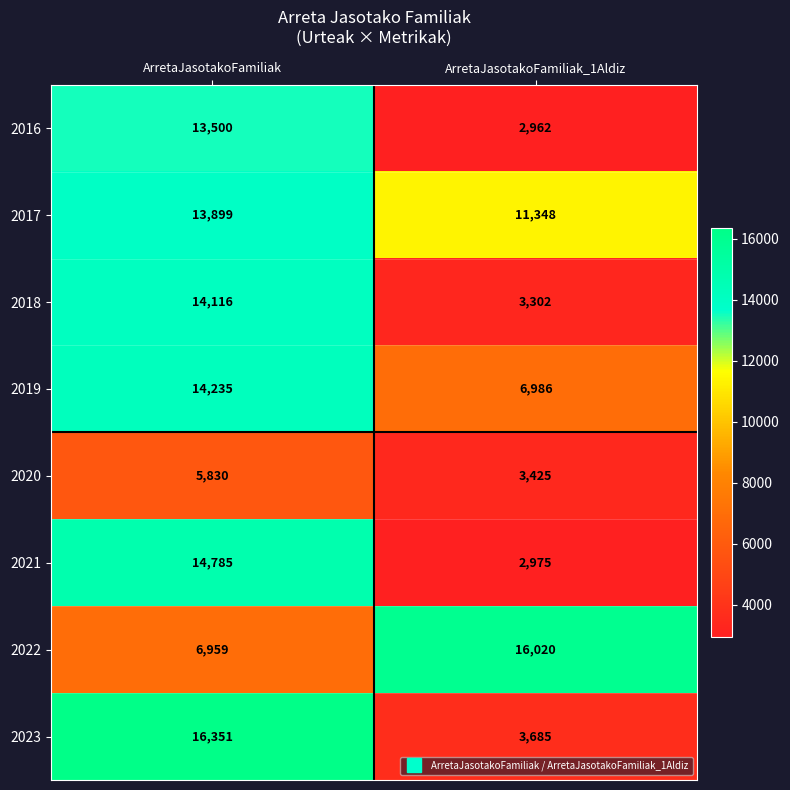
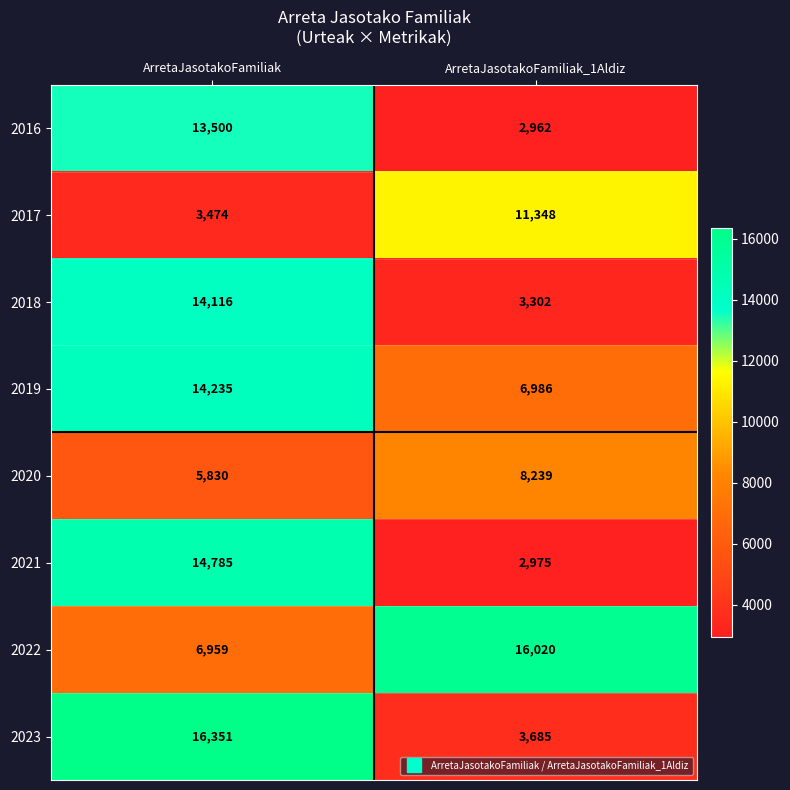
2017, ArretaJasotakoFamiliak: 13,899 -> 3,474
2020, ArretaJasotakoFamiliak_1Aldiz: 3,425 -> 8,239
